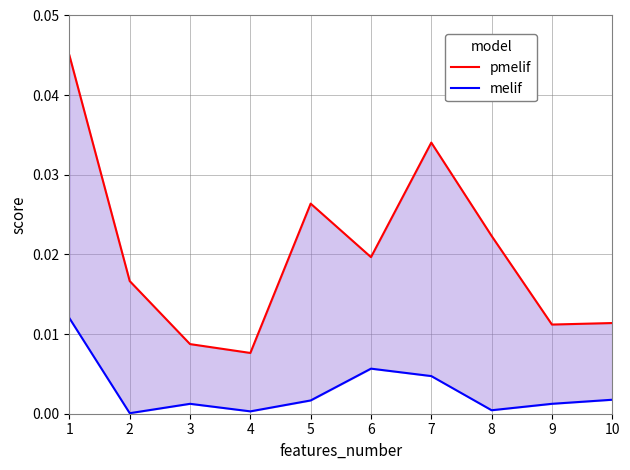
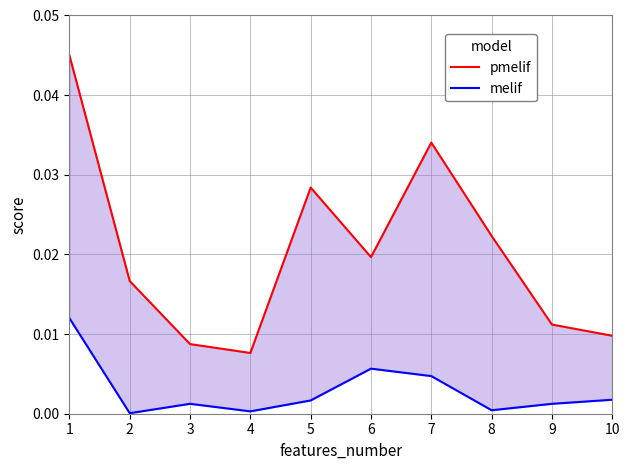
pmelif, 5: 0.026 -> 0.028
pmelif, 10: 0.011 -> 0.010
